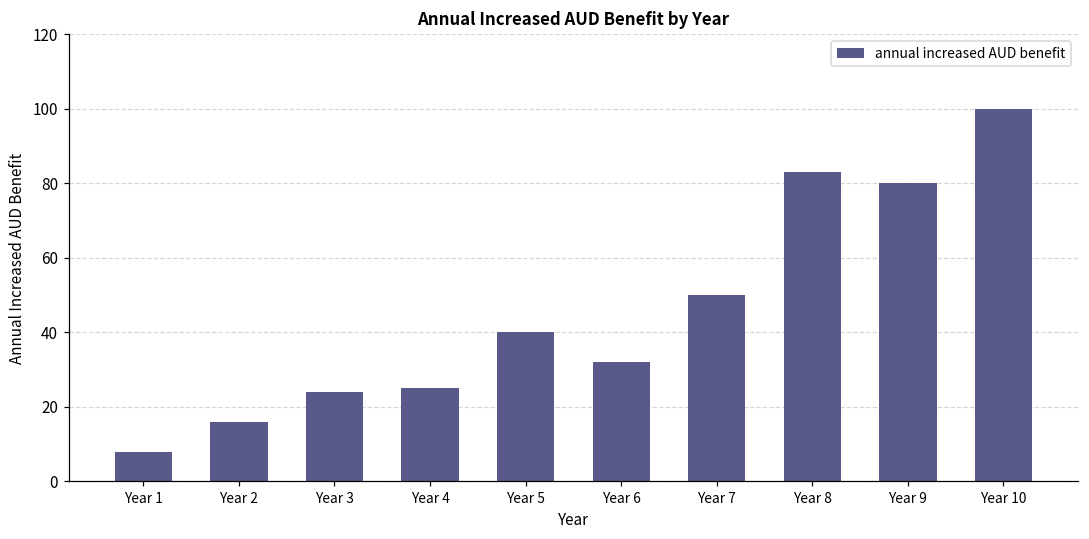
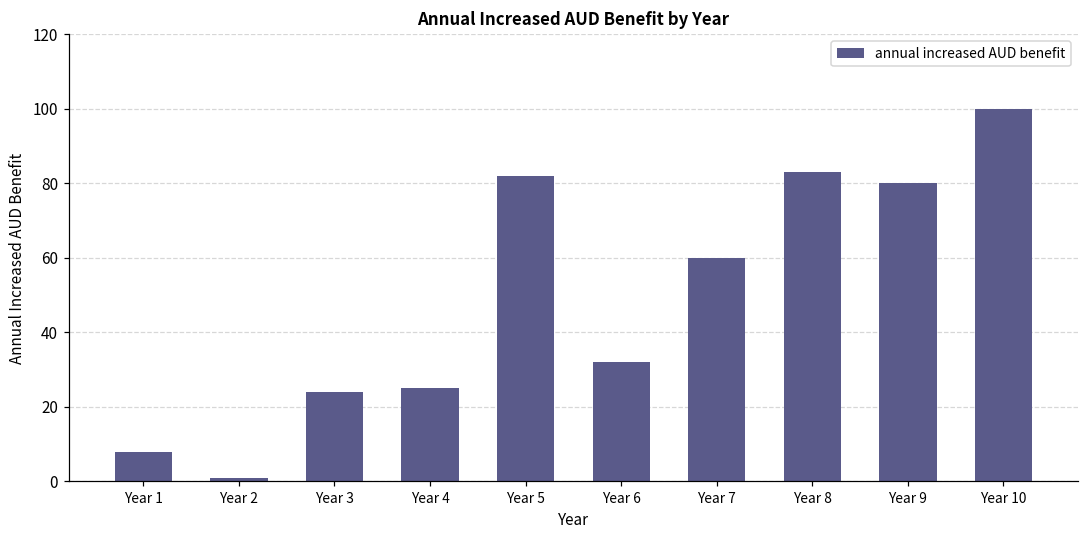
Year 2: 16 -> 1
Year 5: 40 -> 82
Year 7: 50 -> 60
